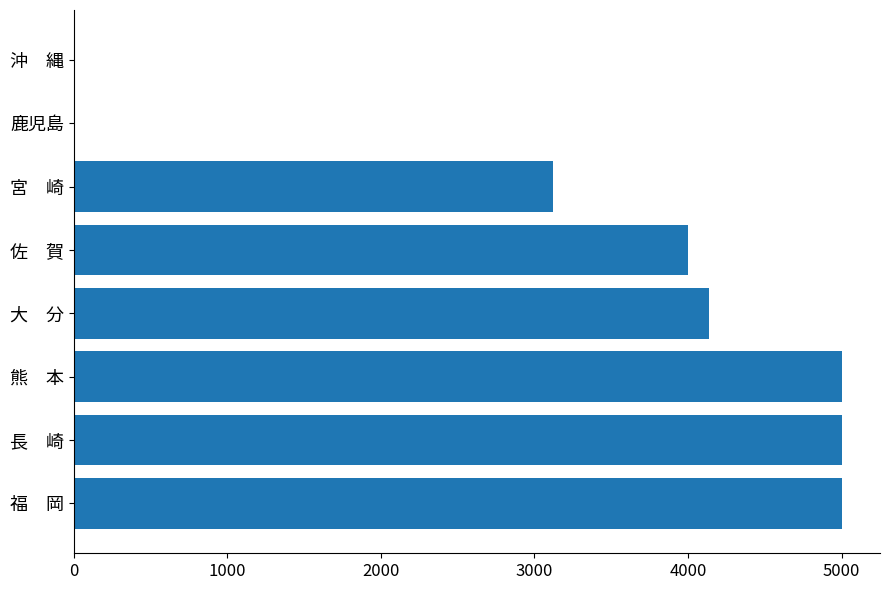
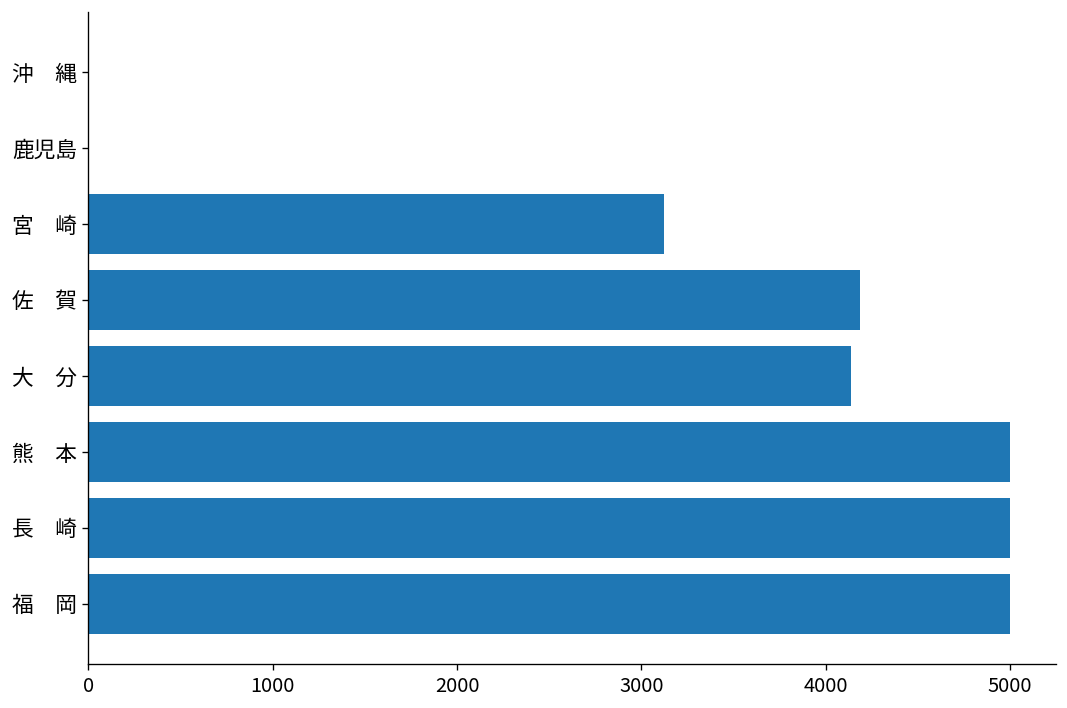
佐 賀: 4000 -> 4190
